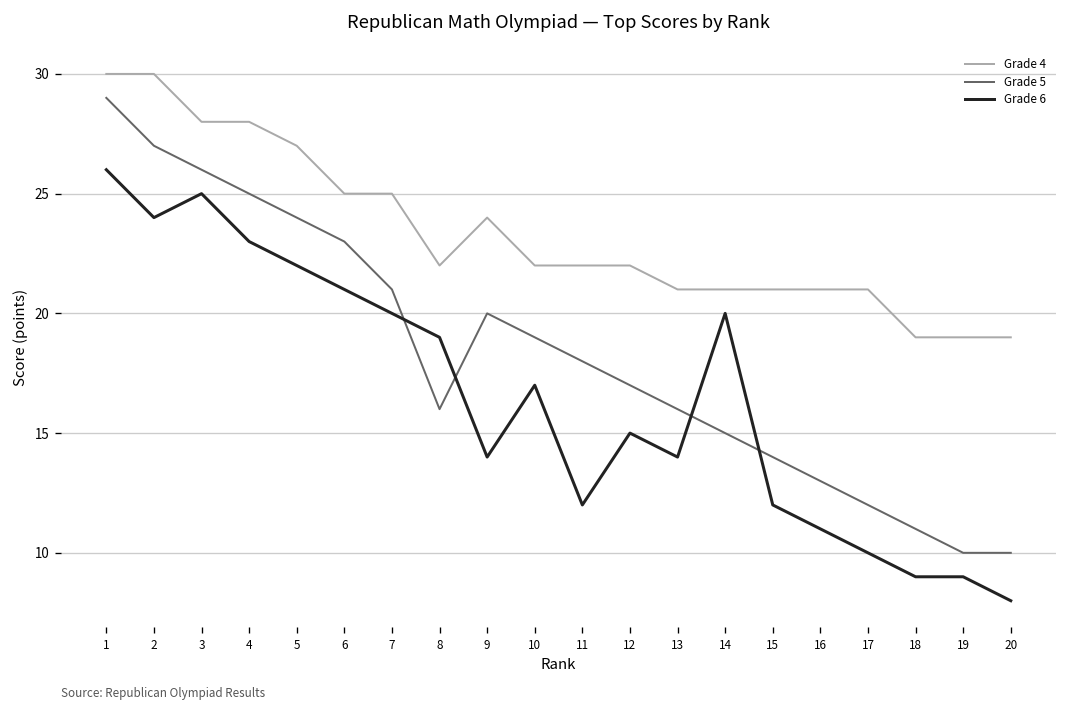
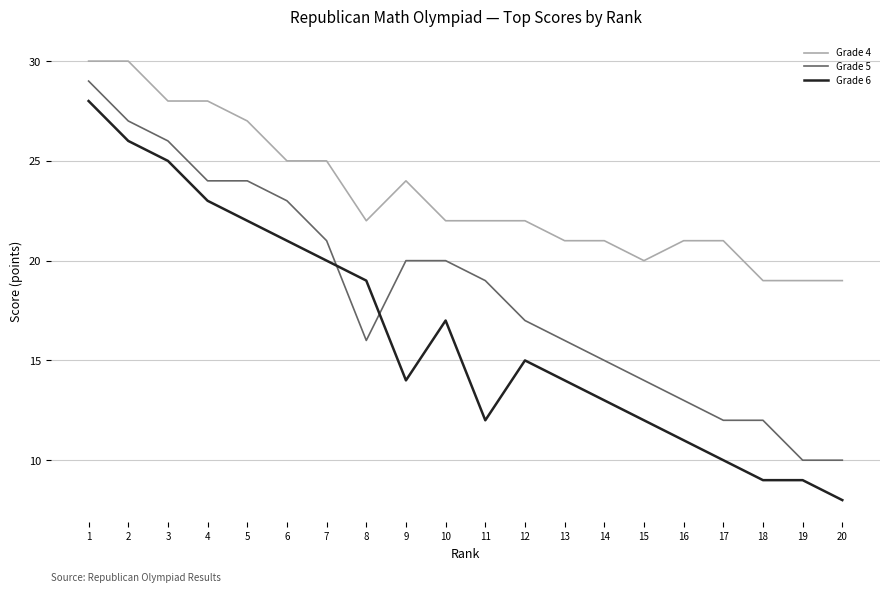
Grade 6, 1: 26 -> 28
Grade 6, 2: 24 -> 26
Grade 5, 4: 25 -> 24
Grade 5, 10: 19 -> 20
Grade 5, 11: 18 -> 19
Grade 6, 14: 20 -> 13
Grade 4, 15: 21 -> 20
Grade 5, 18: 11 -> 12
